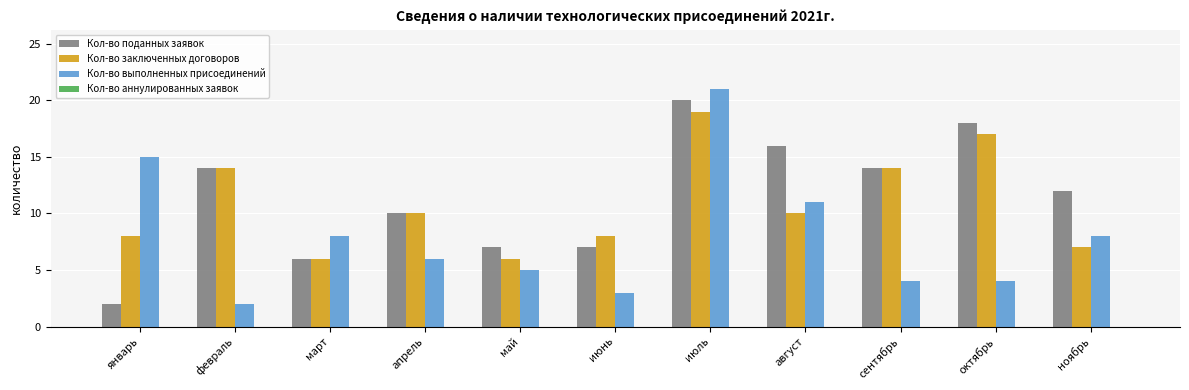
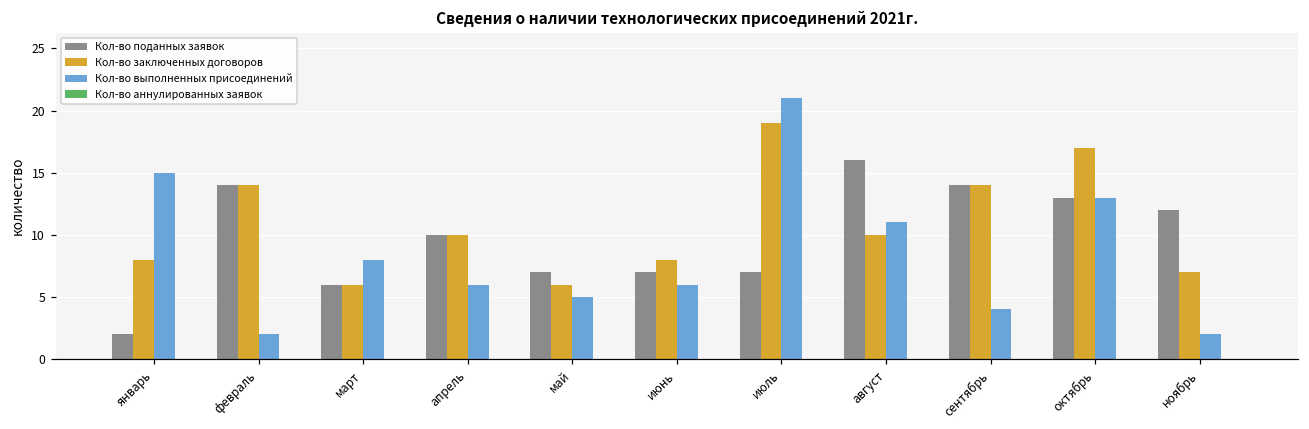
Кол-во выполненных присоединений, июнь: 3 -> 6
Кол-во поданных заявок, июль: 20 -> 7
Кол-во поданных заявок, октябрь: 18 -> 13
Кол-во выполненных присоединений, октябрь: 4 -> 13
Кол-во выполненных присоединений, ноябрь: 8 -> 2
